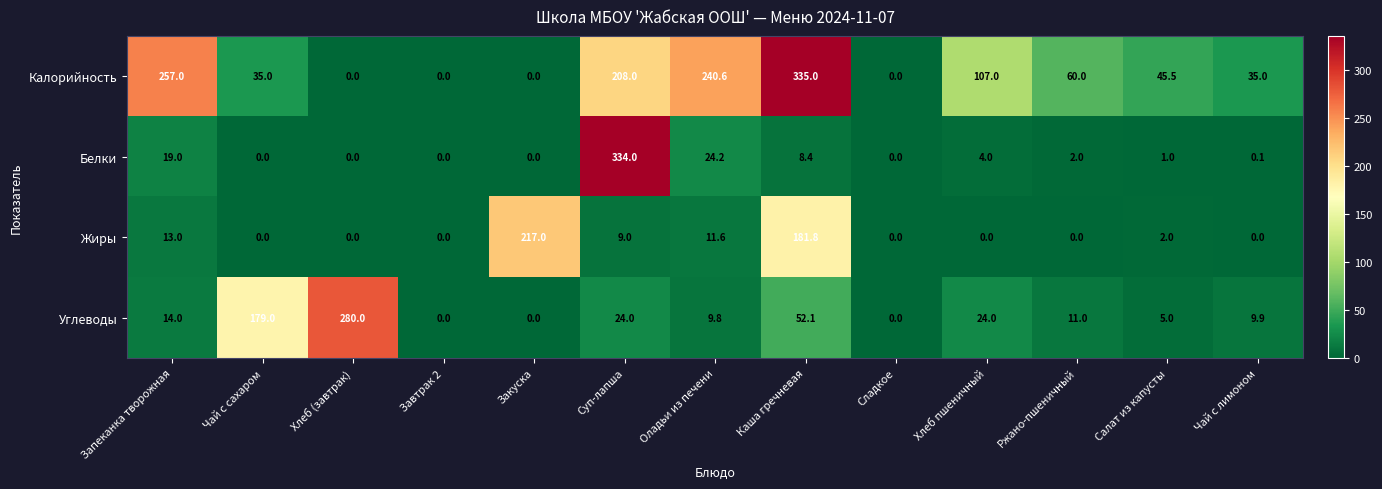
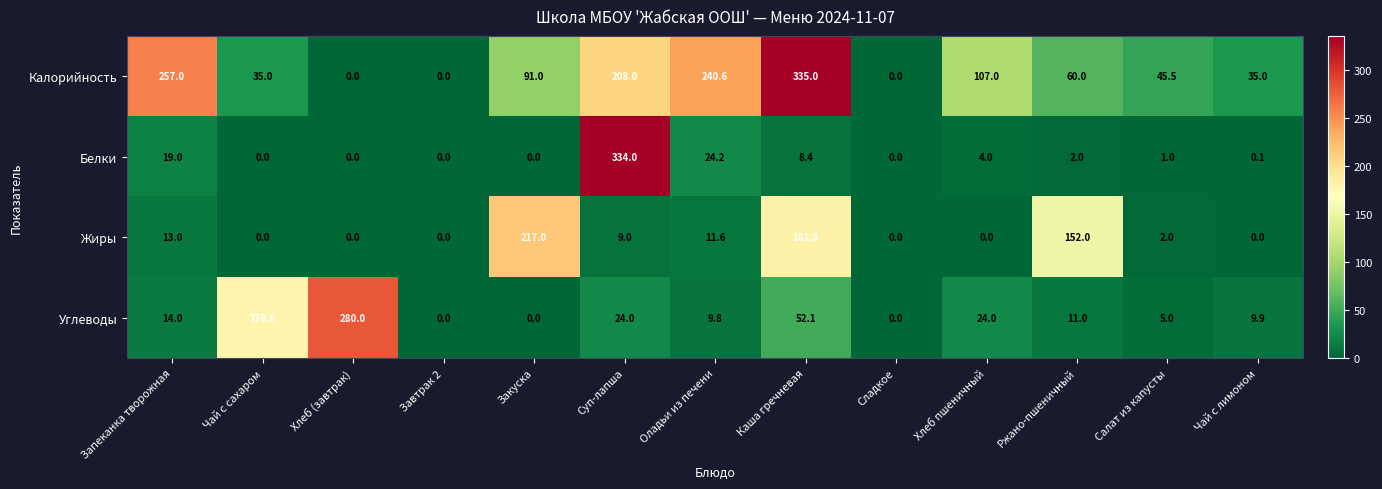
Калорийность, Закуска: 0.0 -> 91.0
Жиры, Ржано-пшеничный: 0.0 -> 152.0
